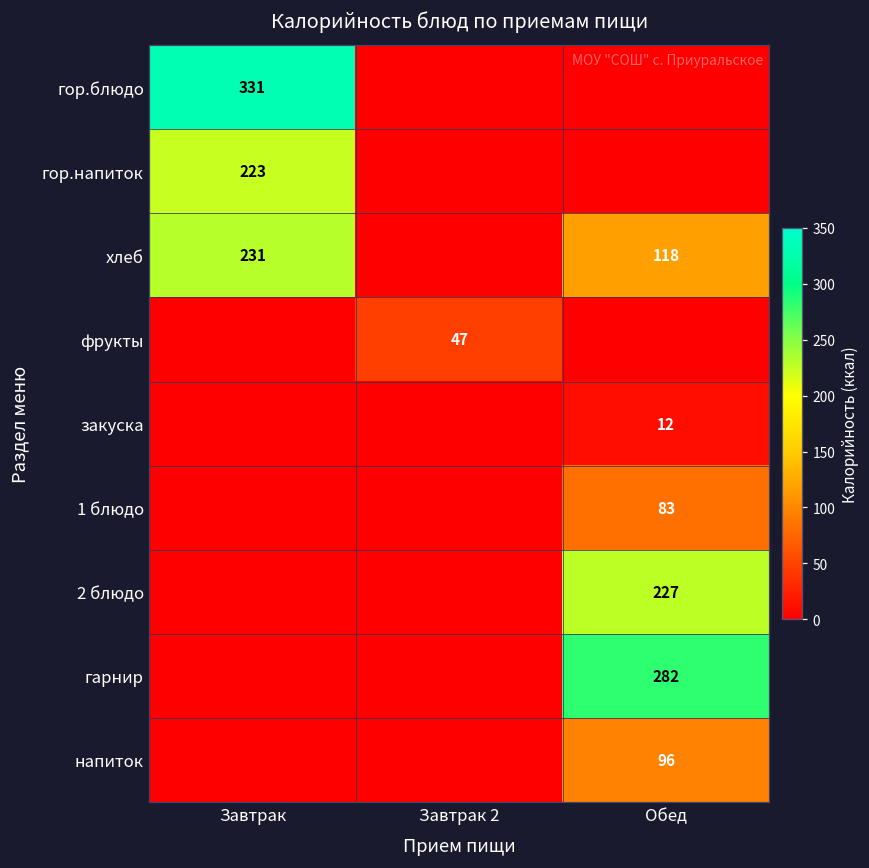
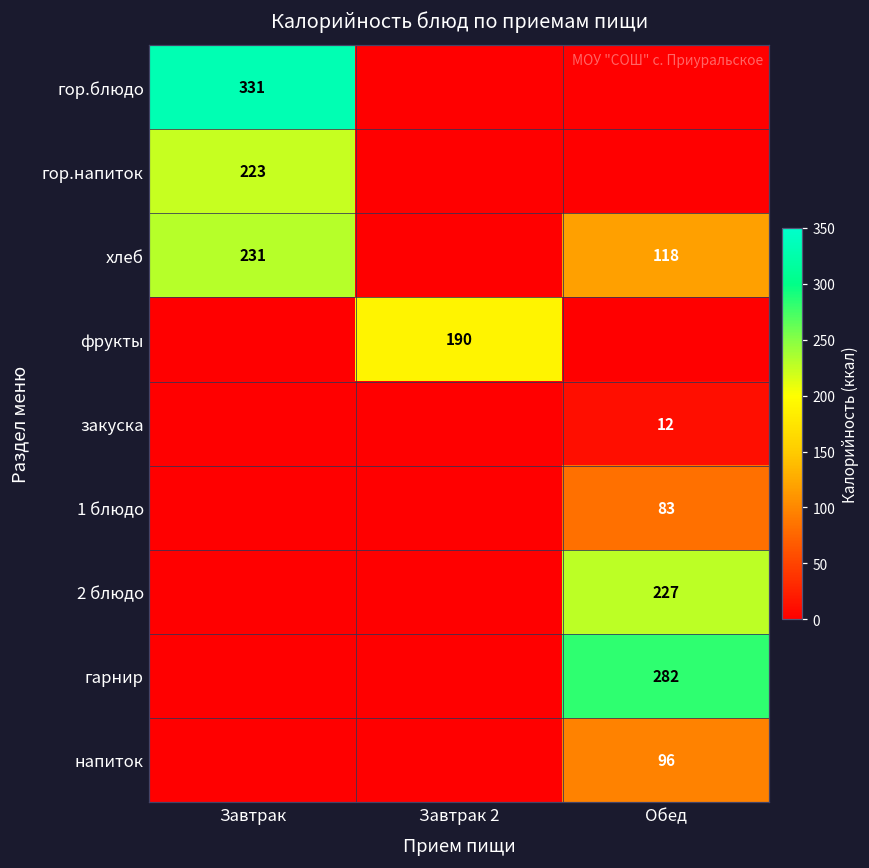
фрукты, Завтрак 2: 47 -> 190
